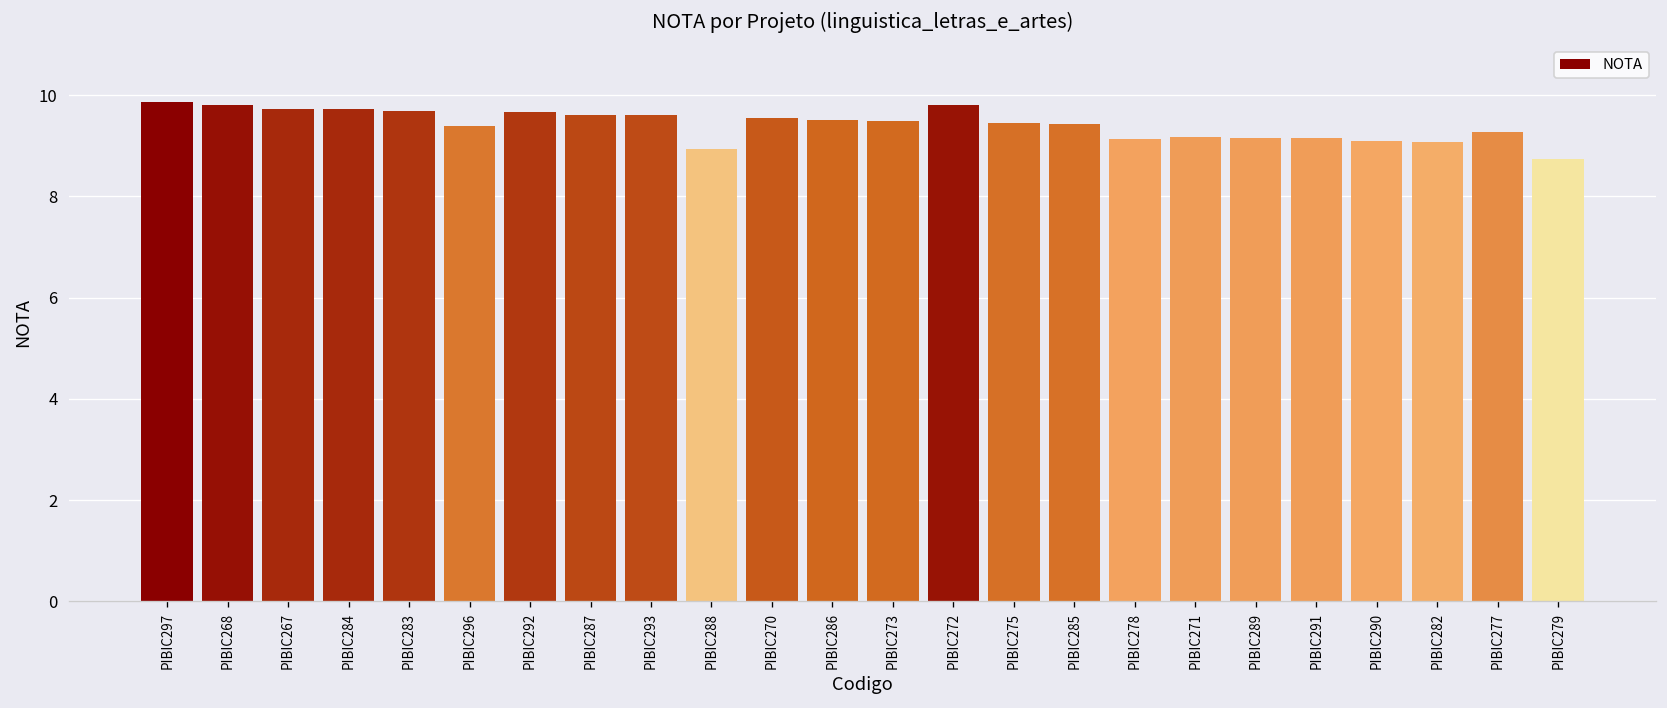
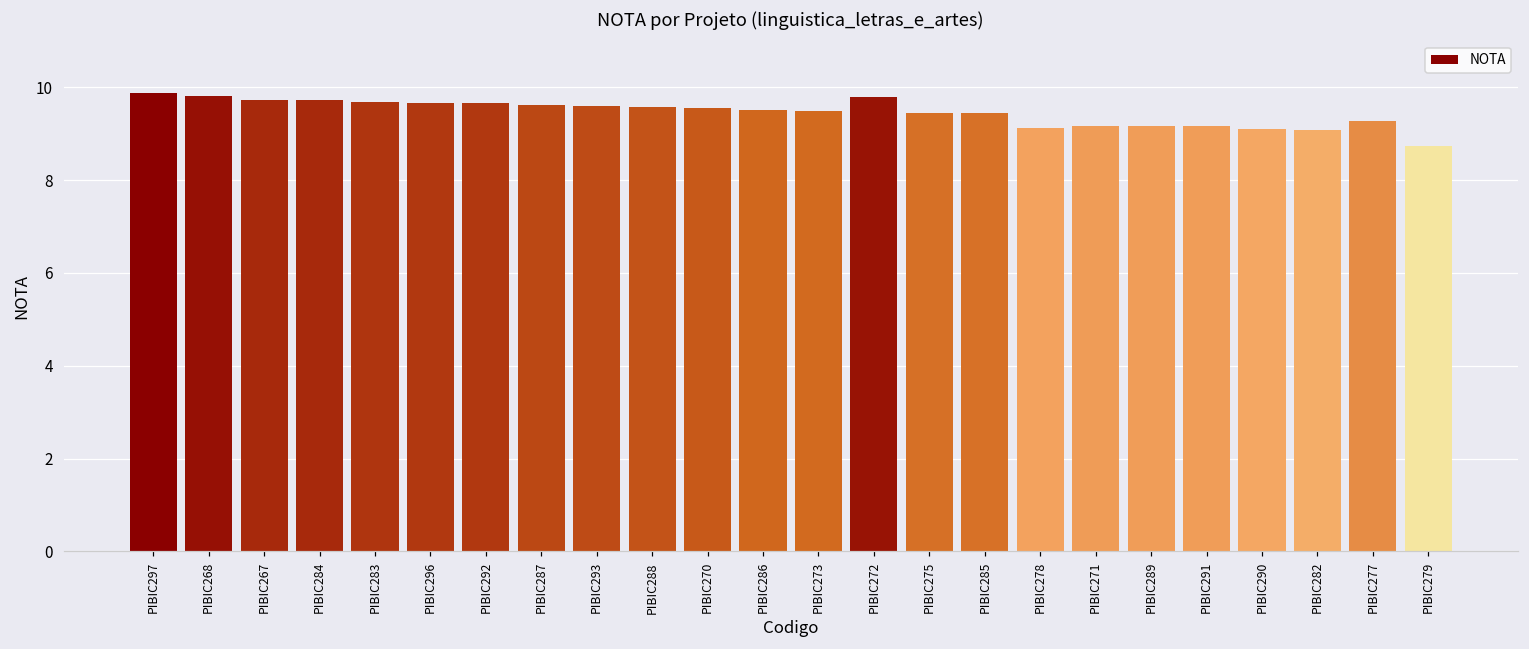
PIBIC296: 9.4 -> 9.7
PIBIC288: 8.9 -> 9.6
